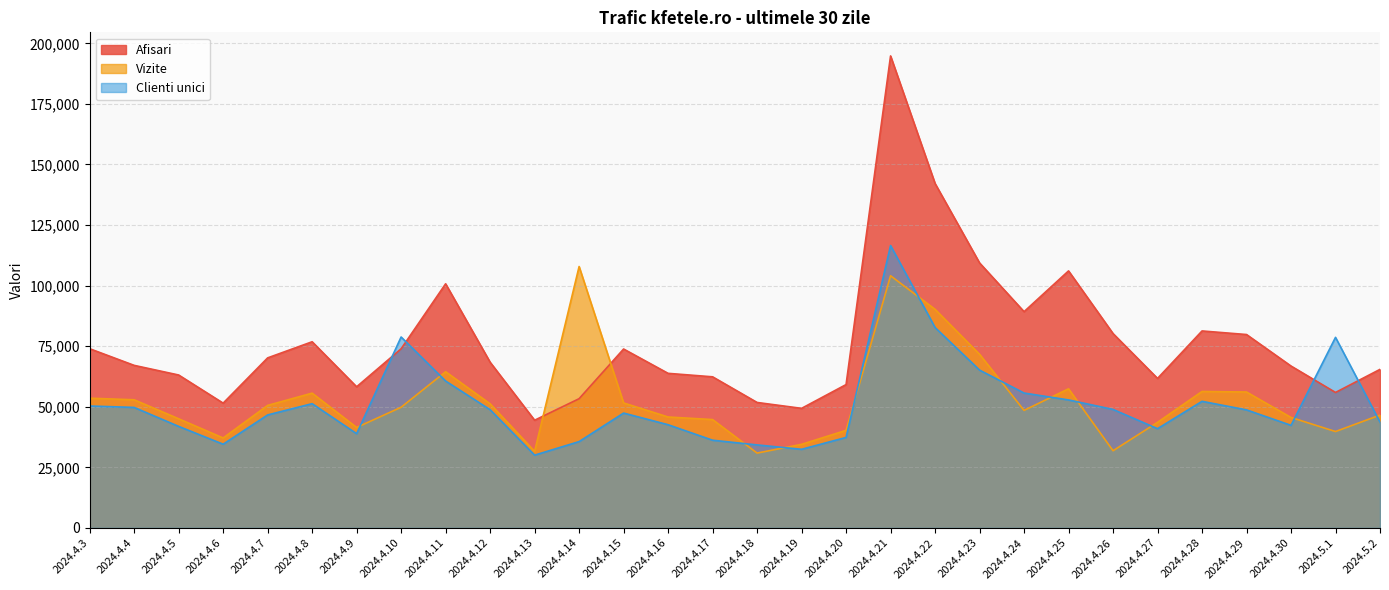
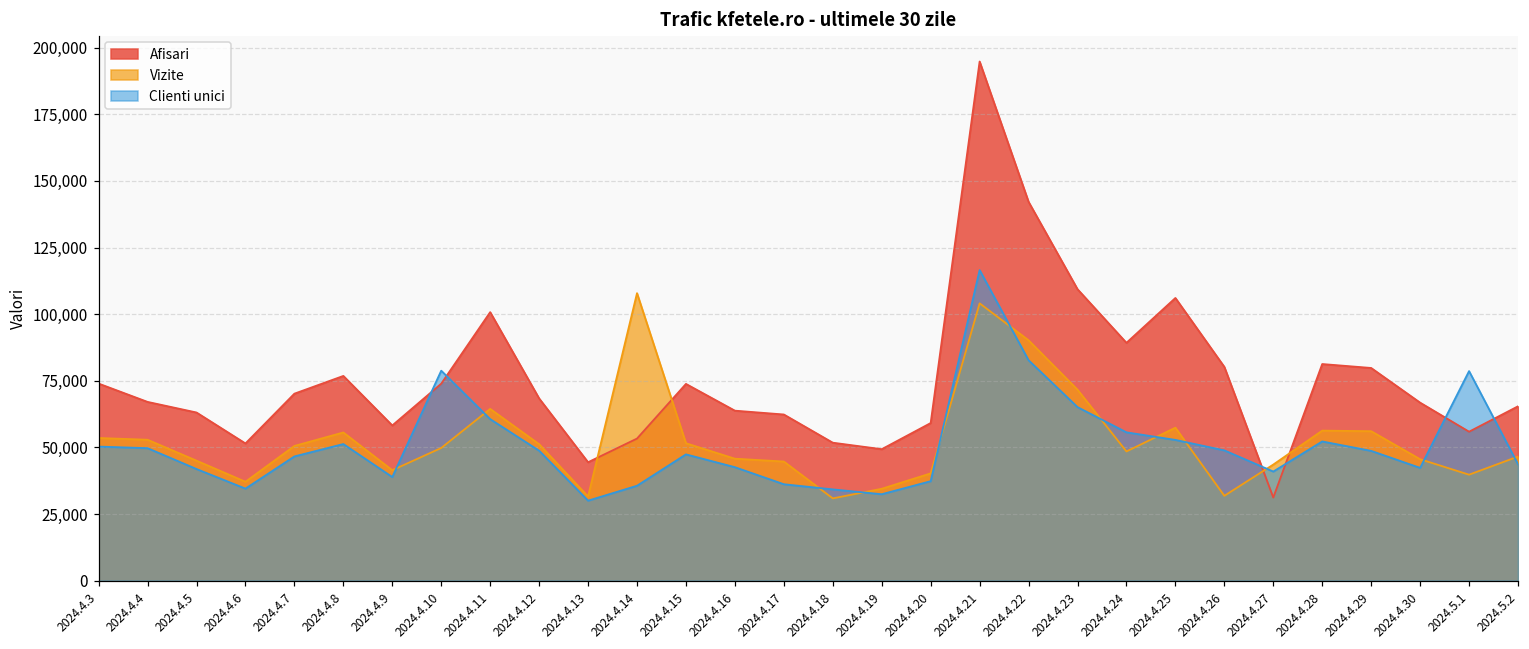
Afisari, 2024.4.27: 62,000 -> 31,000
